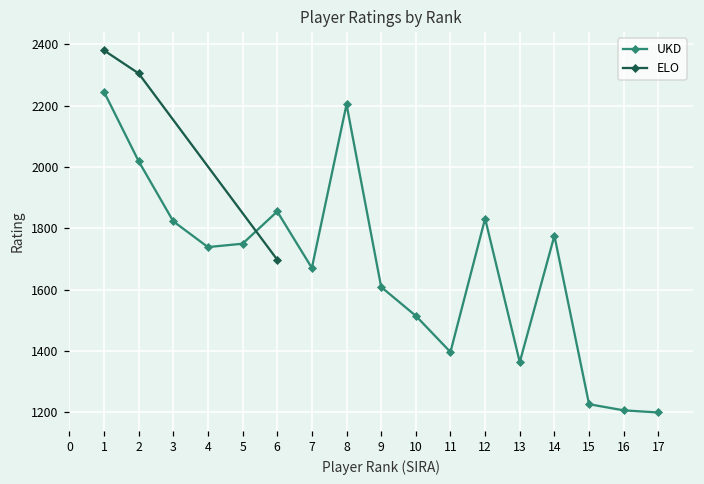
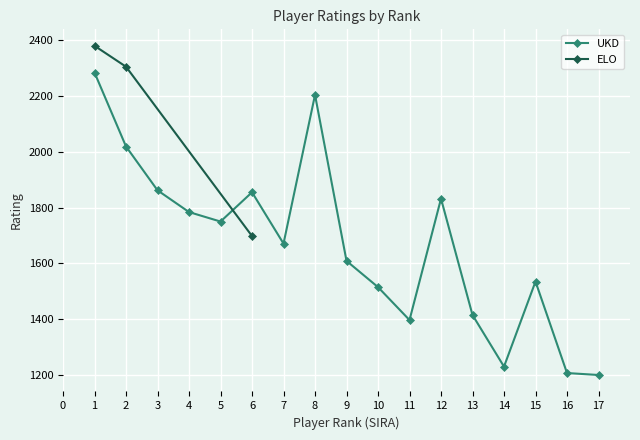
UKD, 1: 2250 -> 2280
UKD, 3: 1820 -> 1860
UKD, 4: 1740 -> 1780
UKD, 13: 1360 -> 1420
UKD, 14: 1780 -> 1230
UKD, 15: 1230 -> 1540
